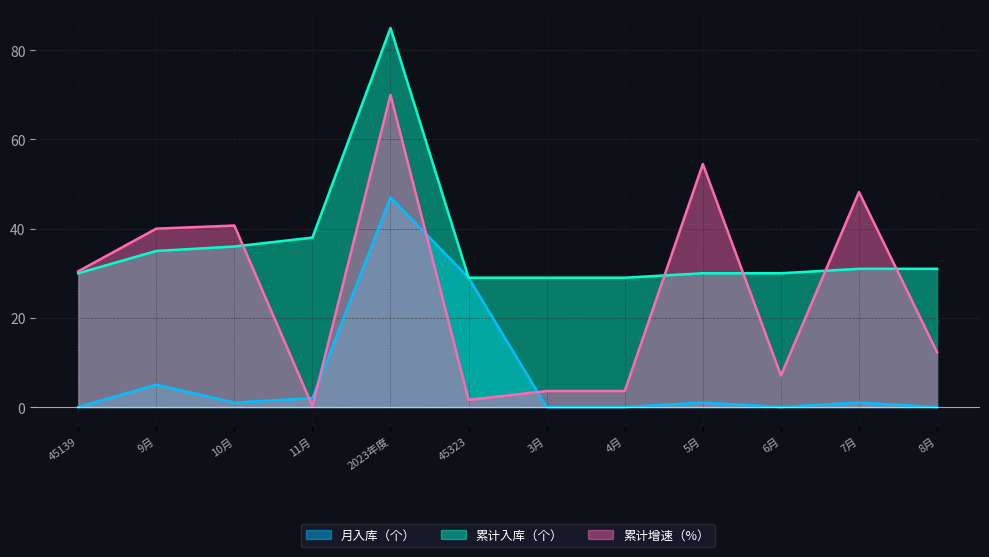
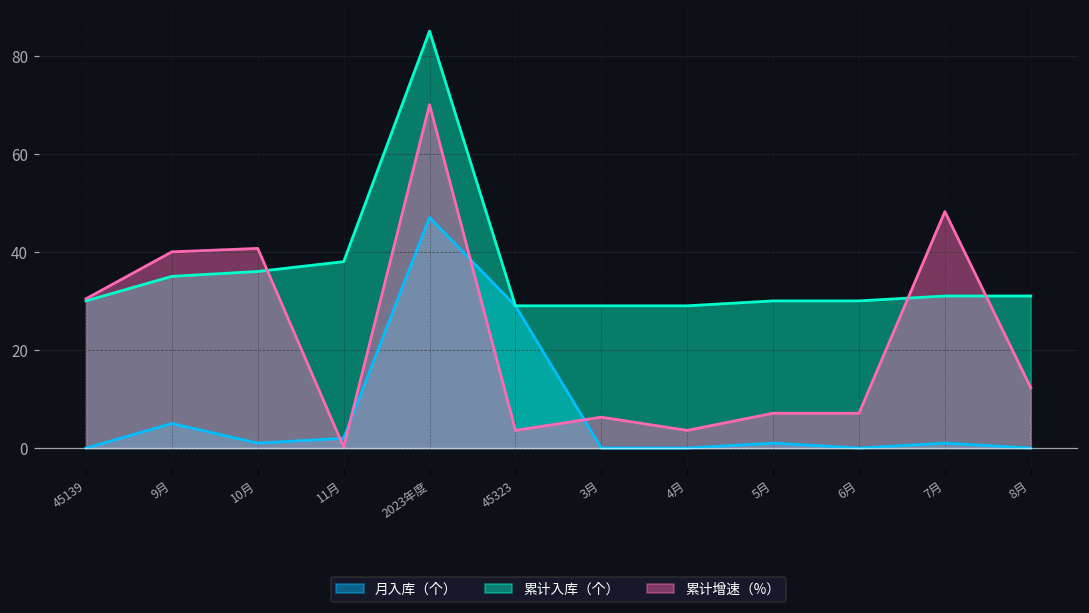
累计增速（%）, 45323: 2 -> 4
累计增速（%）, 3月: 4 -> 6
累计增速（%）, 5月: 55 -> 7
